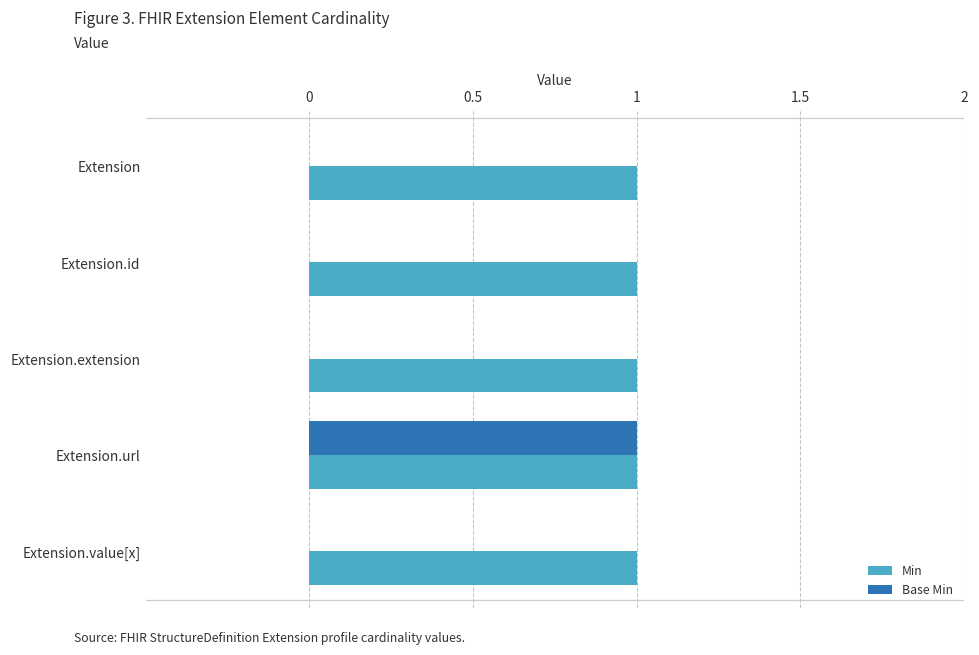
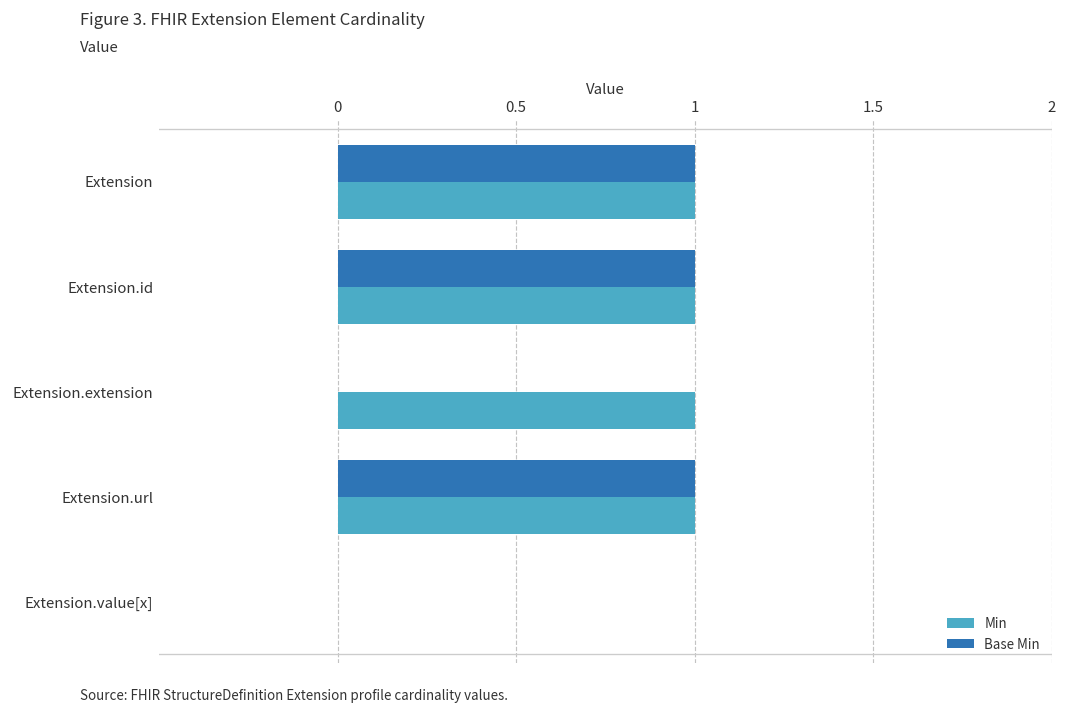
Base Min, Extension: 0 -> 1
Base Min, Extension.id: 0 -> 1
Min, Extension.value[x]: 1 -> 0
